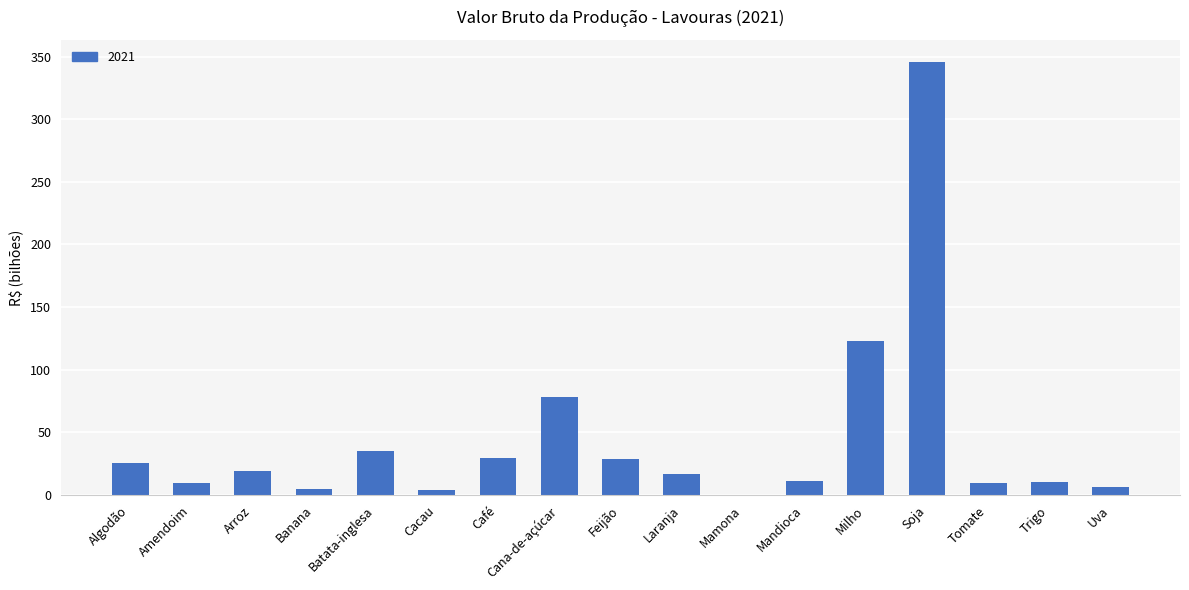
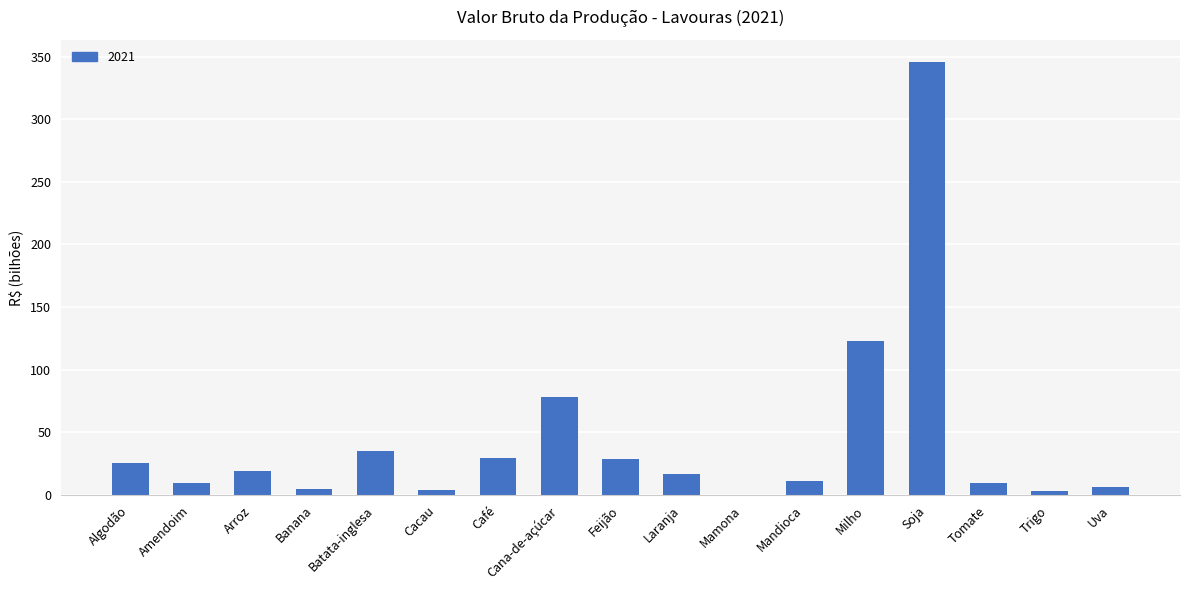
Trigo: 11 -> 3
